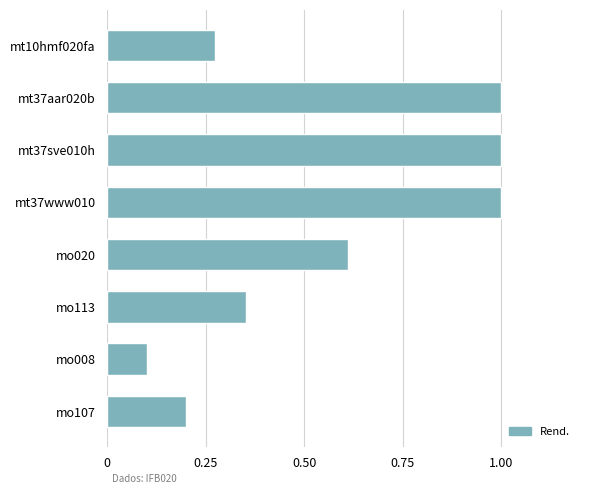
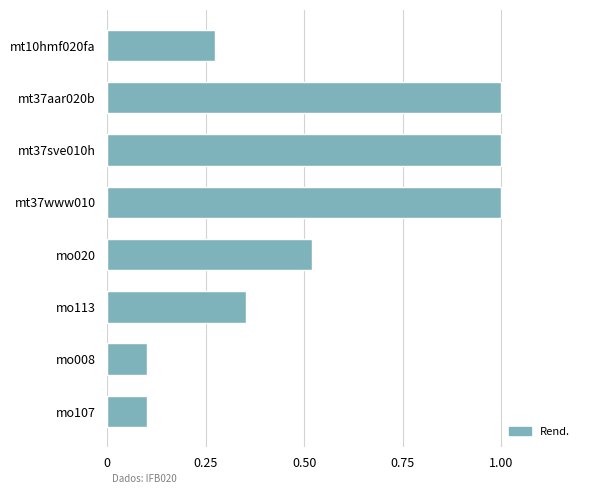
mo020: 0.61 -> 0.52
mo107: 0.2 -> 0.1
